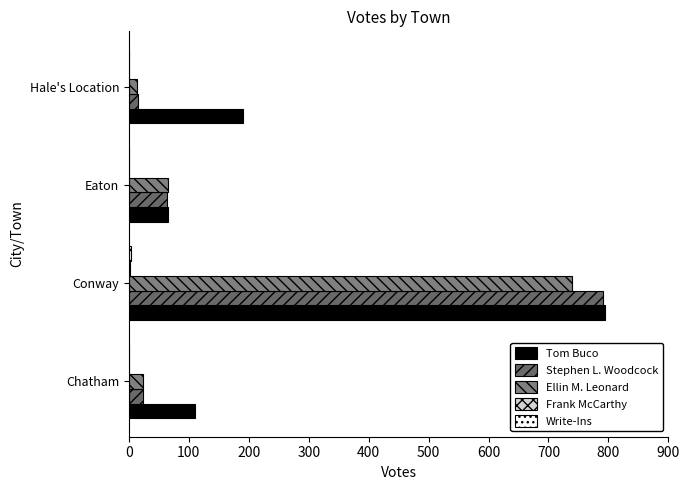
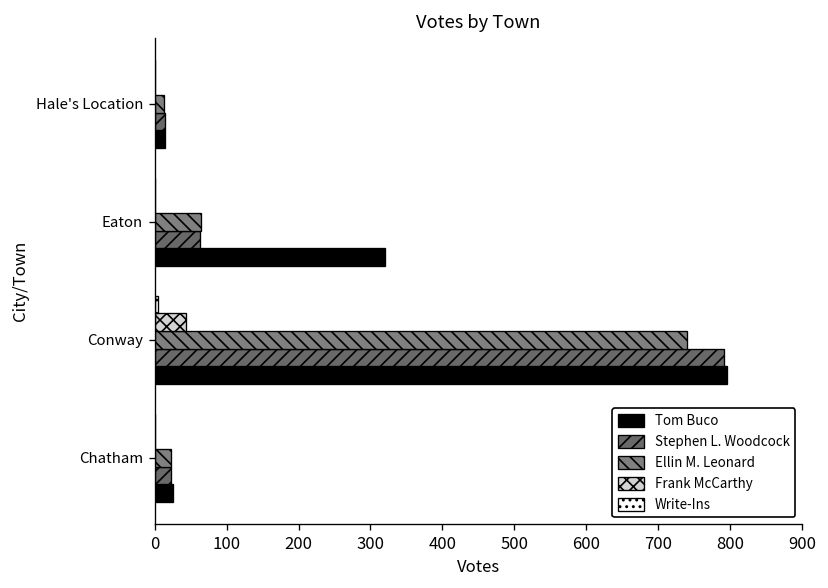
Tom Buco, Hale's Location: 190 -> 20
Tom Buco, Eaton: 70 -> 320
Frank McCarthy, Conway: 0 -> 40
Tom Buco, Chatham: 110 -> 30
